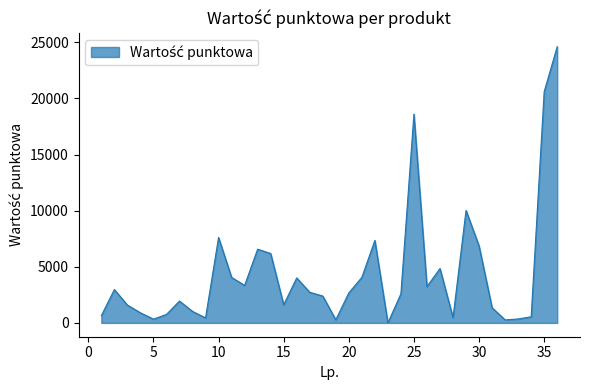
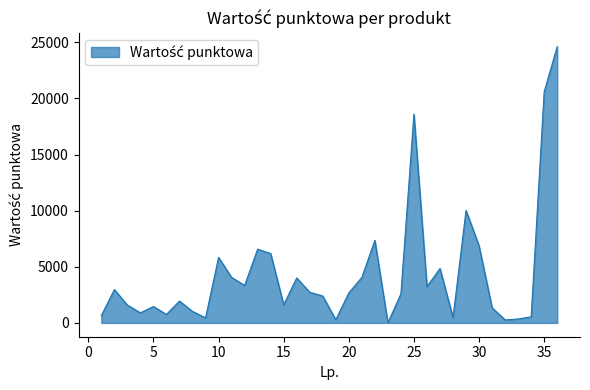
5: 300 -> 1500
10: 7600 -> 5800
